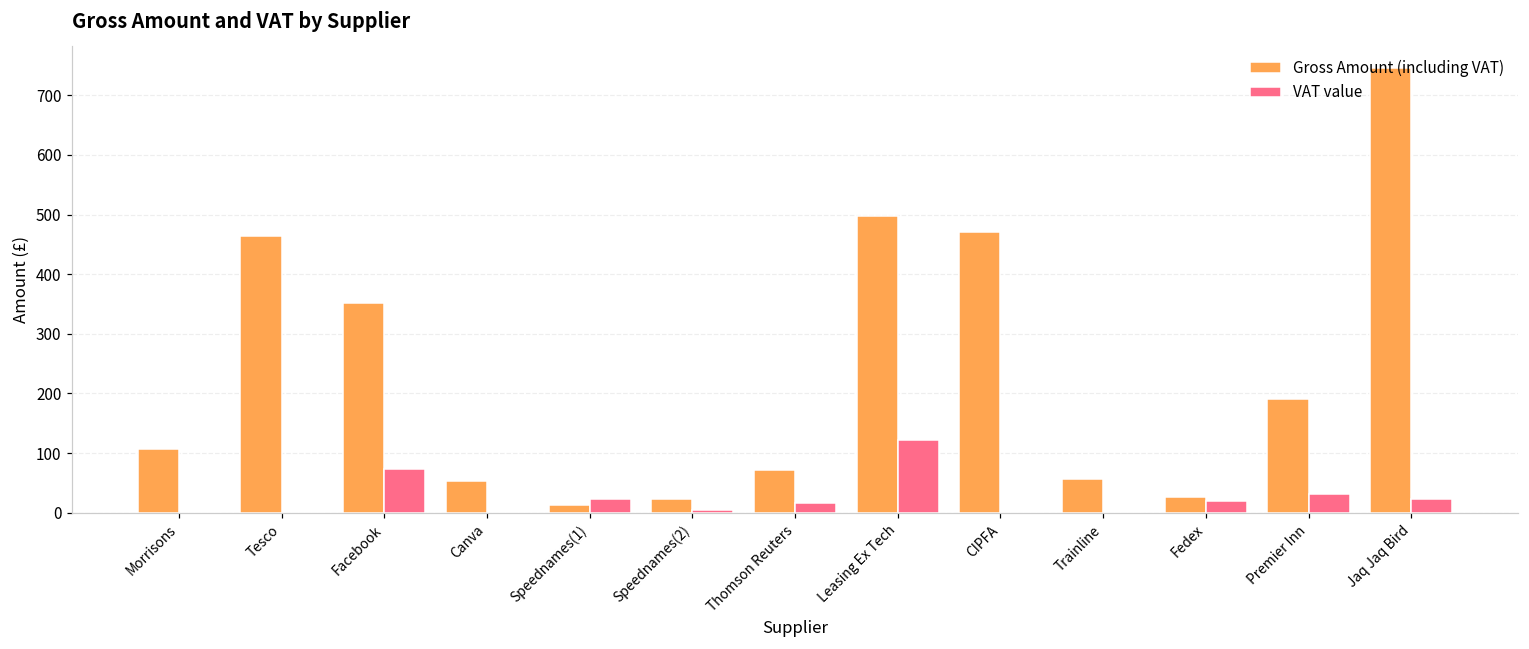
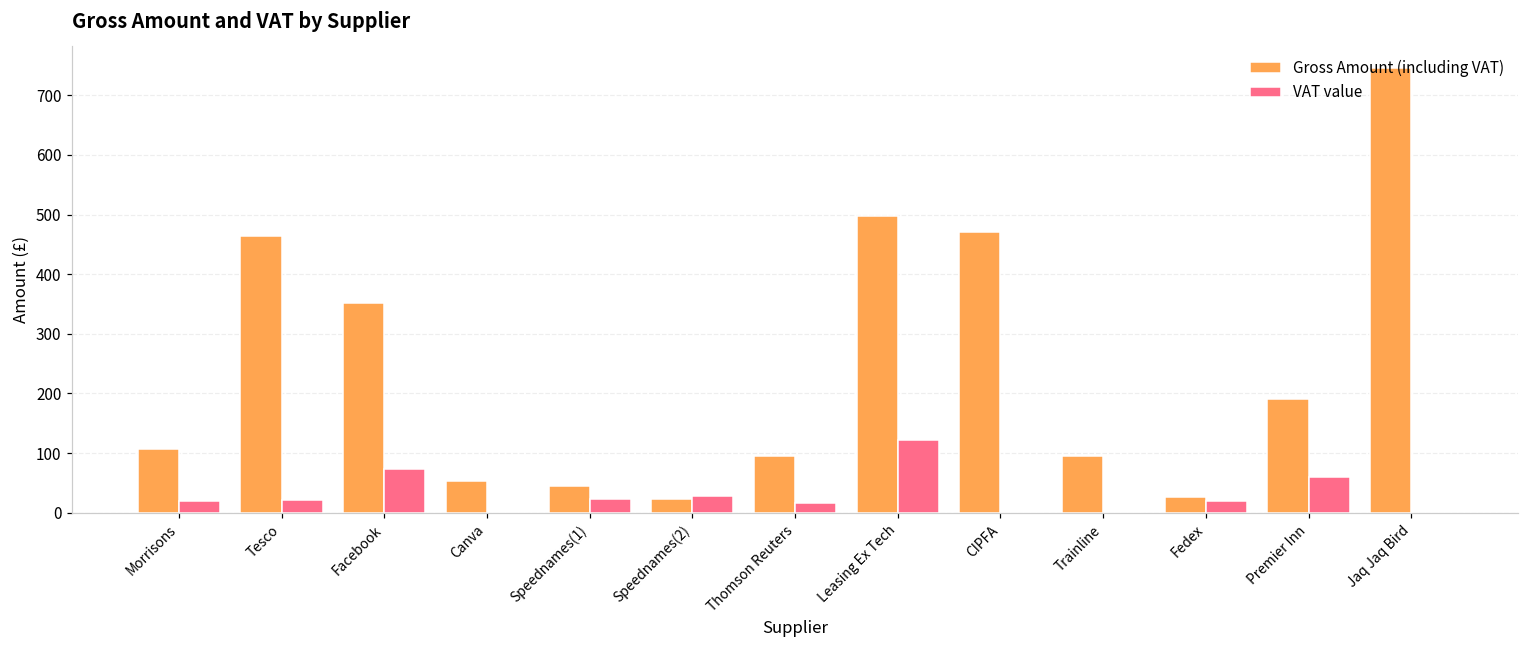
VAT value, Morrisons: 0 -> 20
VAT value, Tesco: 0 -> 20
Gross Amount (including VAT), Speednames(1): 10 -> 50
VAT value, Speednames(2): 0 -> 30
Gross Amount (including VAT), Thomson Reuters: 70 -> 100
Gross Amount (including VAT), Trainline: 60 -> 90
VAT value, Premier Inn: 30 -> 60
VAT value, Jaq Jaq Bird: 20 -> 0
